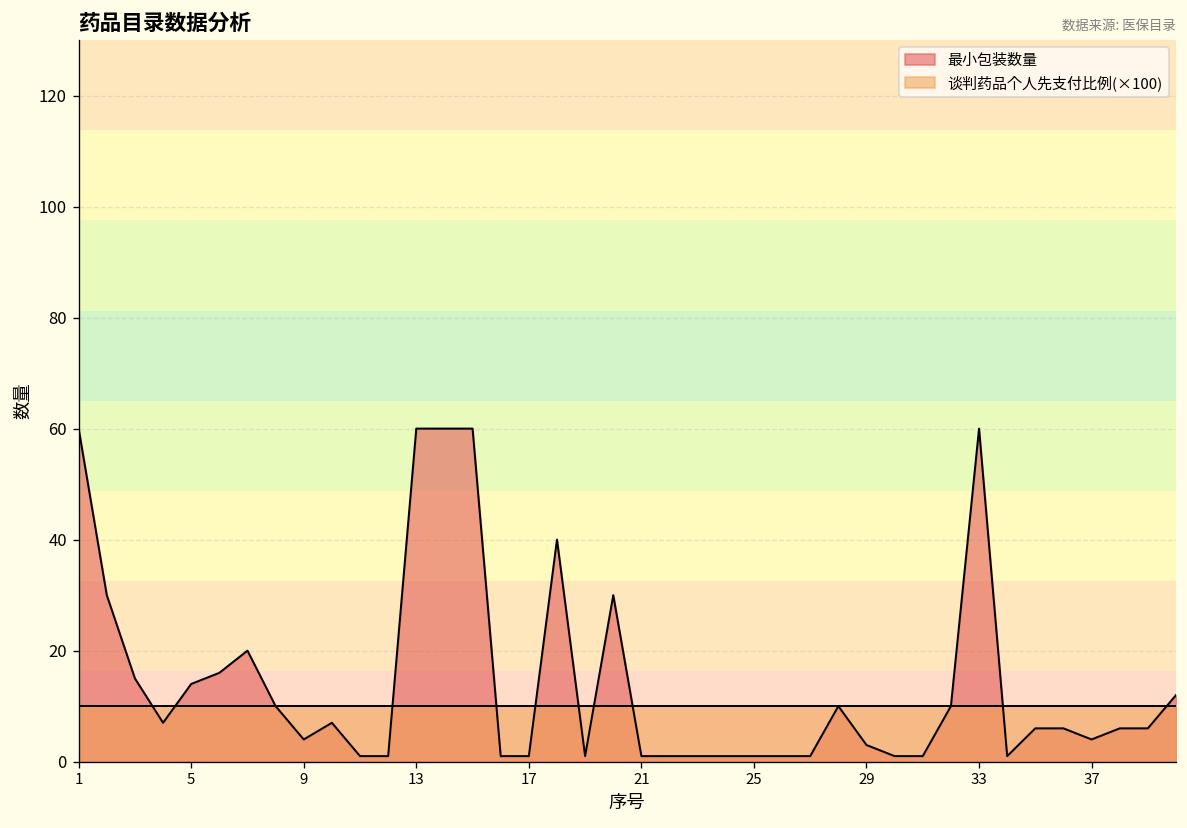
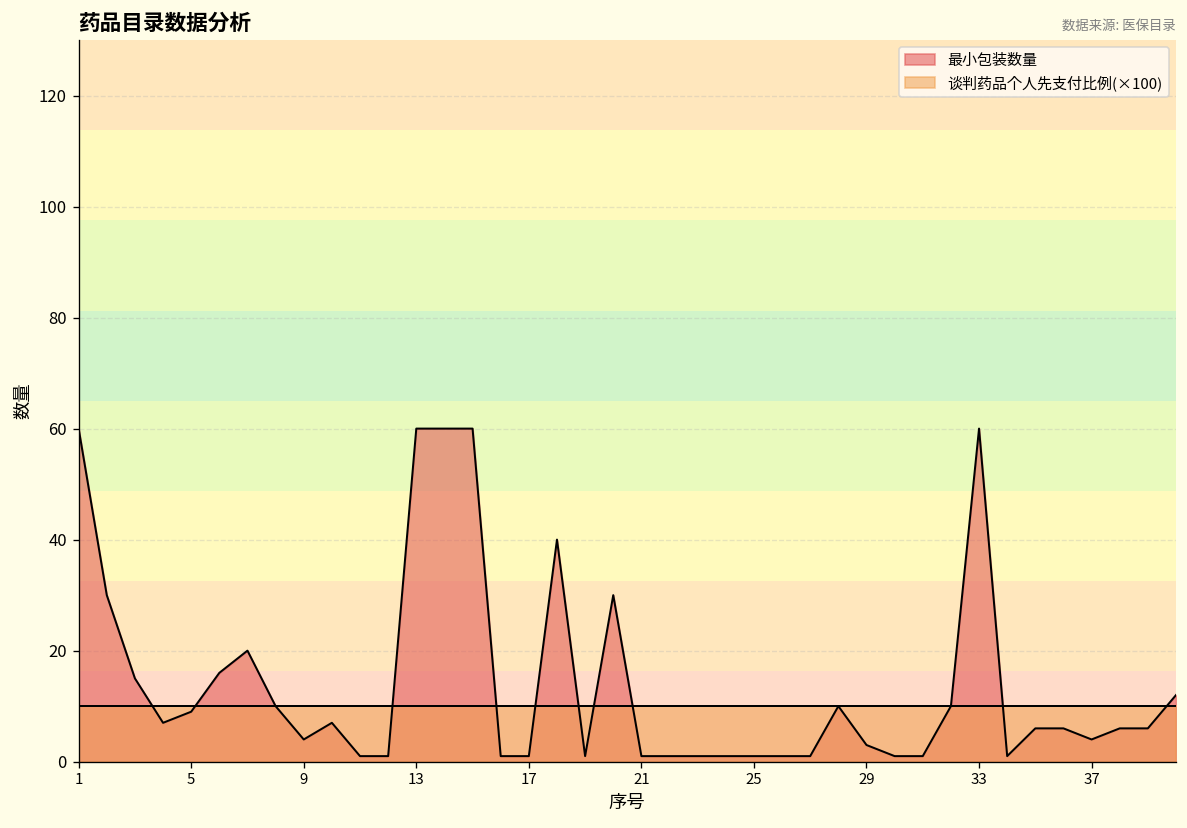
最小包装数量, 5: 14 -> 9
